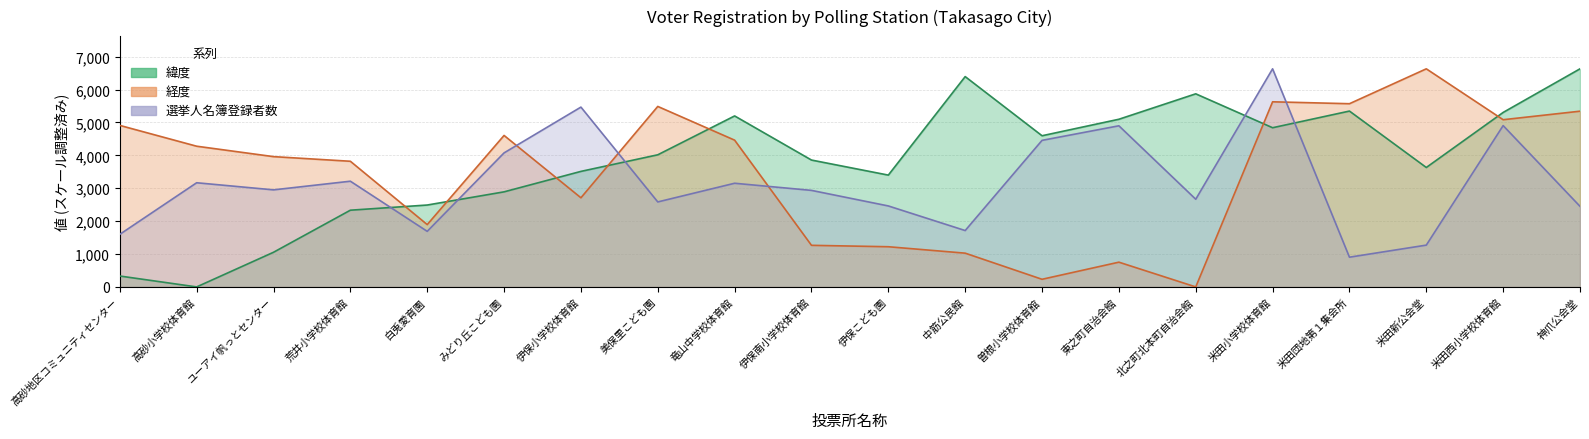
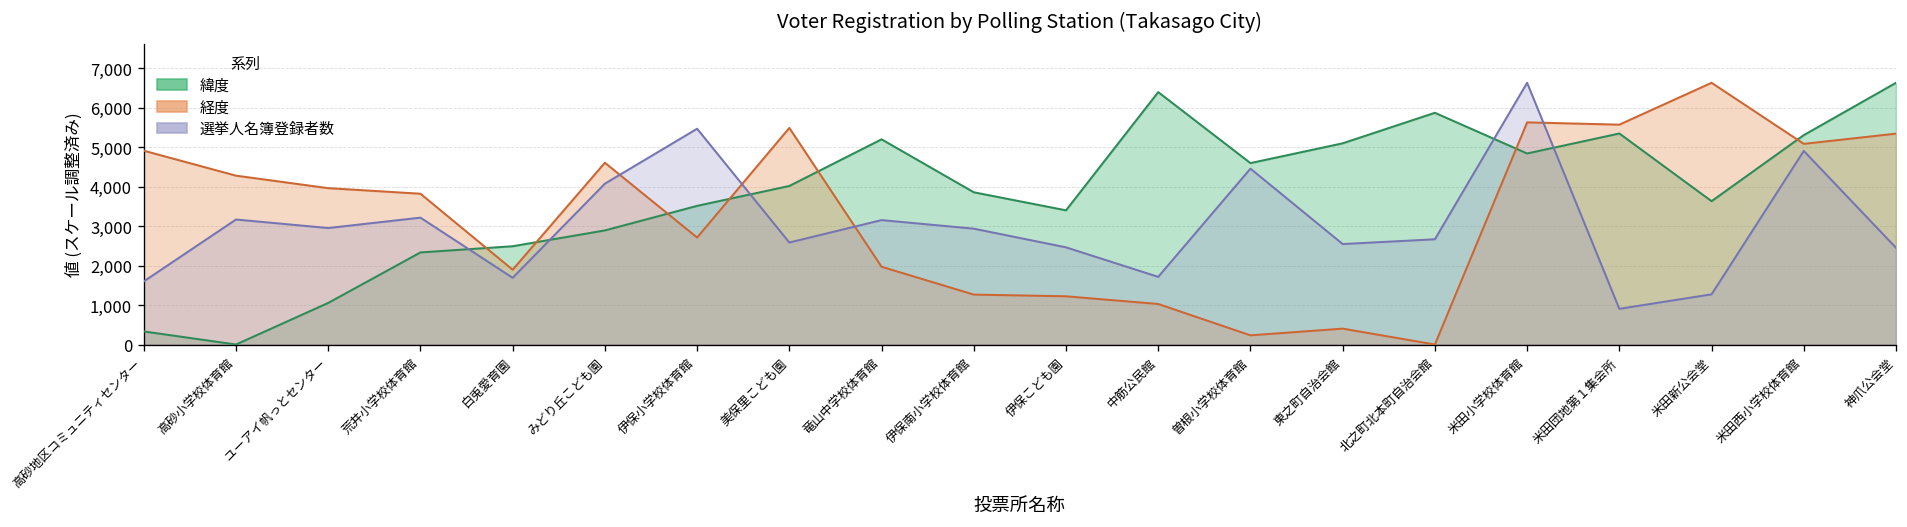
経度, 竜山中学校体育館: 4,500 -> 2,000
経度, 東之町自治会館: 800 -> 400
選挙人名簿登録者数, 東之町自治会館: 4,900 -> 2,500
